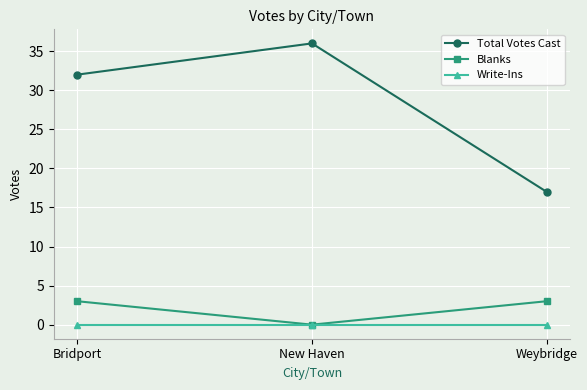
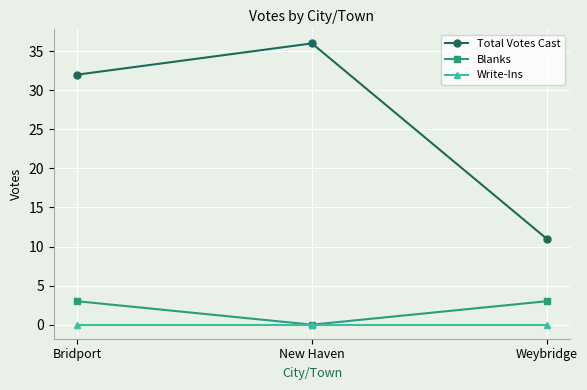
Total Votes Cast, Weybridge: 17 -> 11
